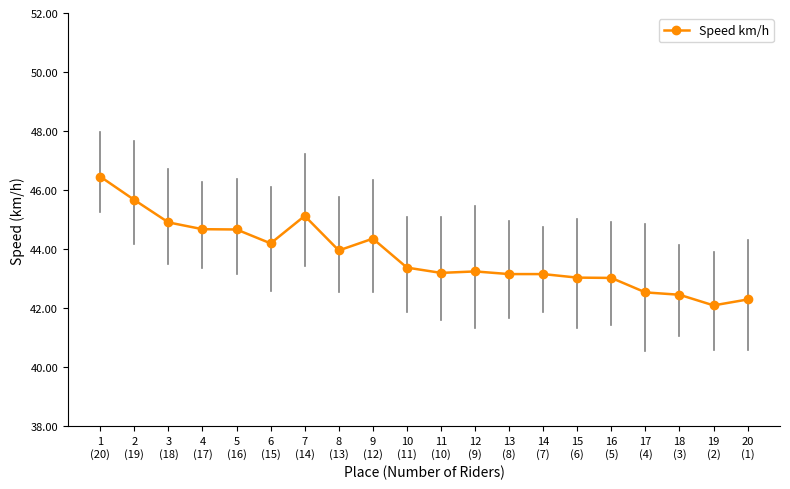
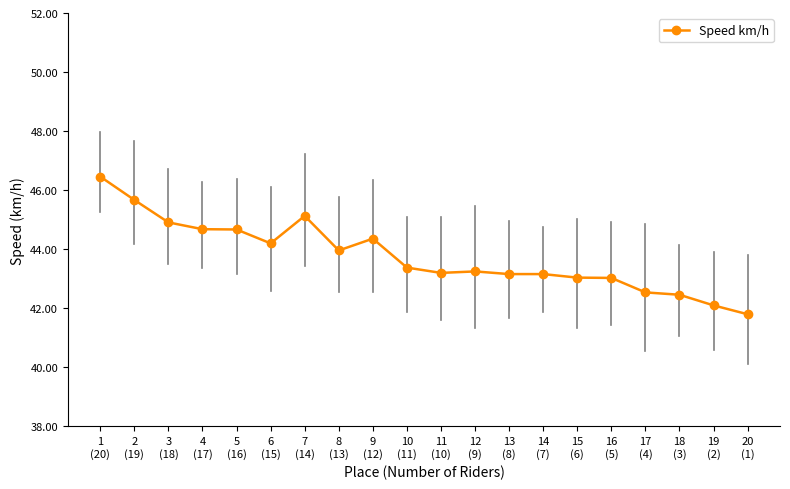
Speed km/h, 20 (1): 42.3 -> 41.8
